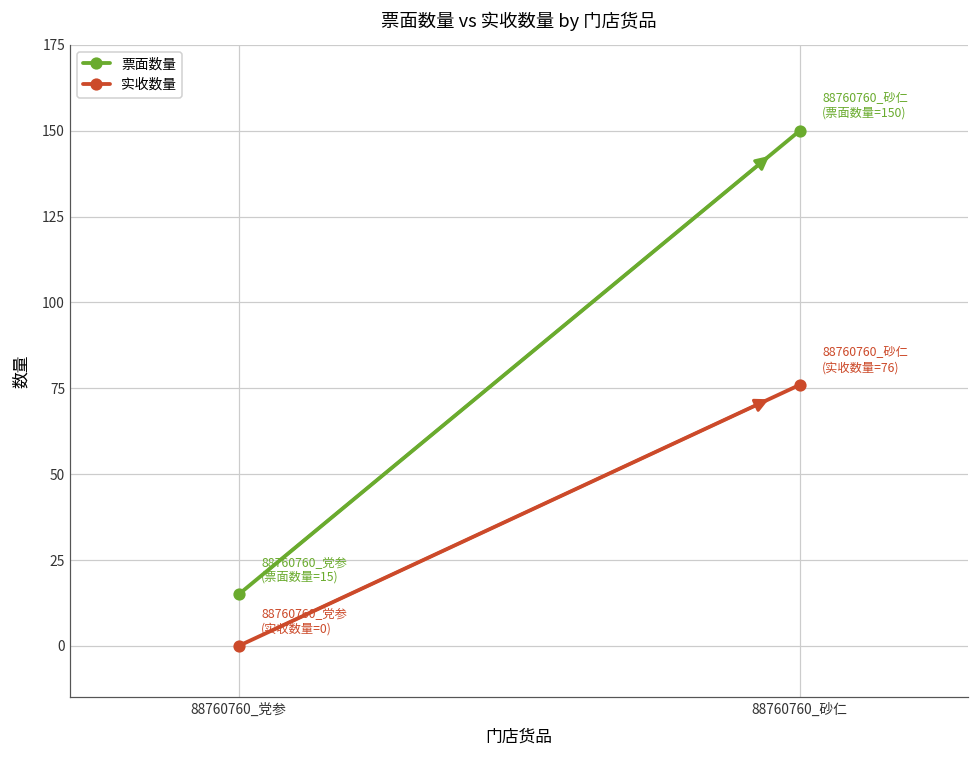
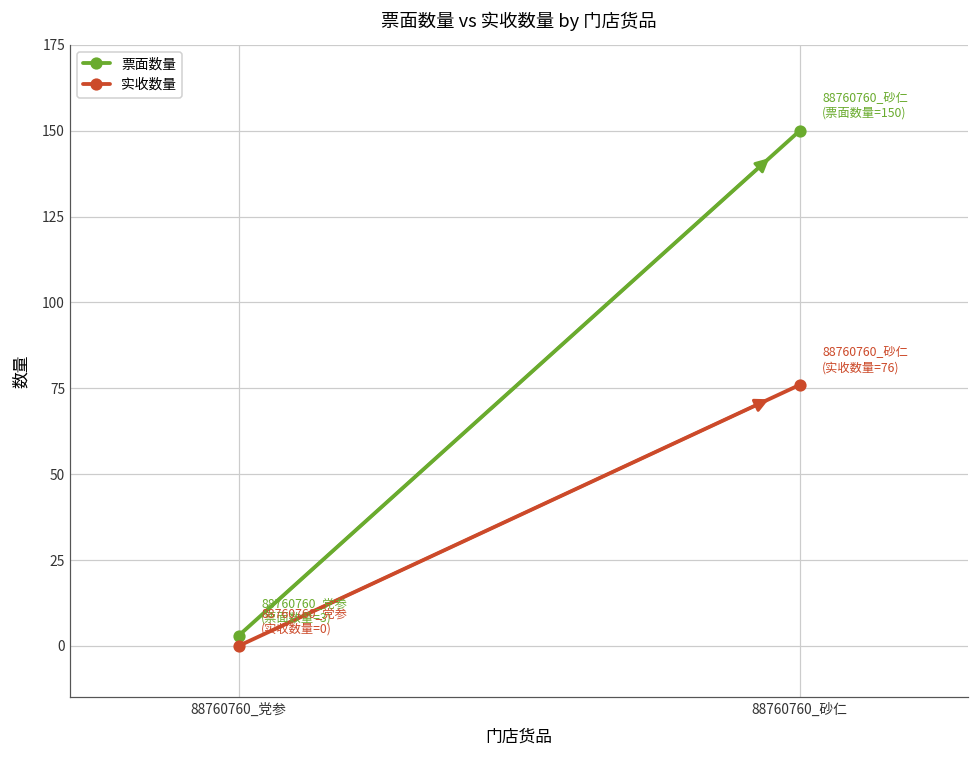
票面数量, 88760760_党参: 15 -> 3
